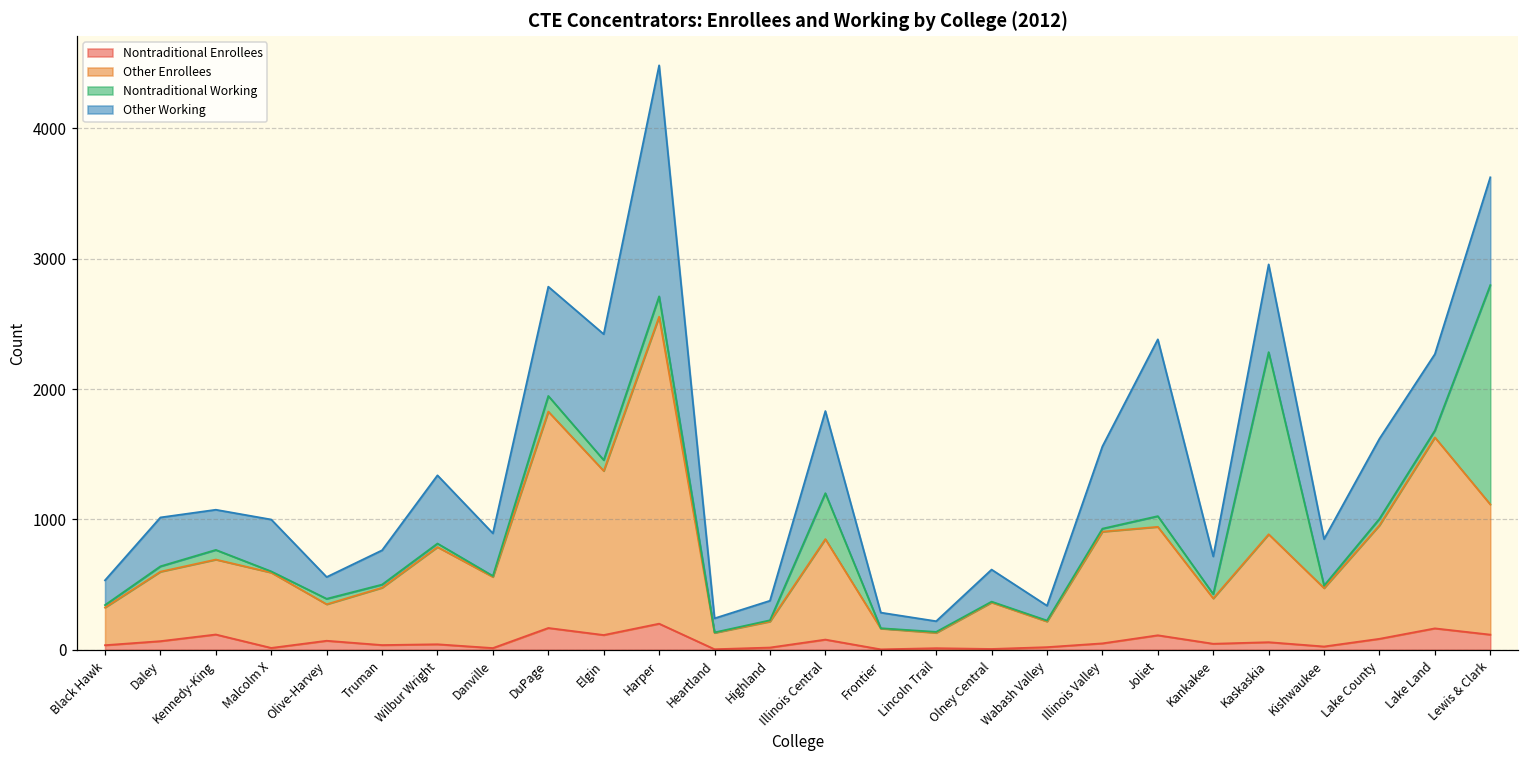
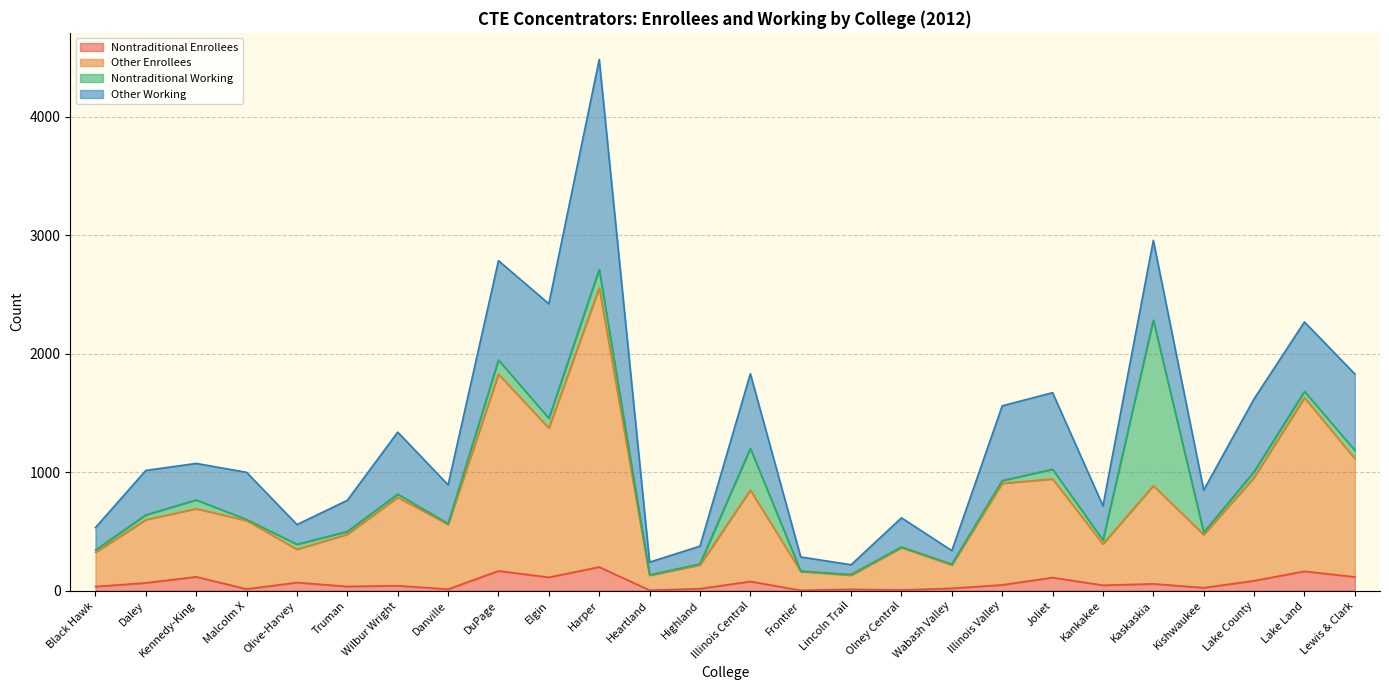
Other Working, Joliet: 1360 -> 650
Nontraditional Working, Lewis & Clark: 1680 -> 70
Other Working, Lewis & Clark: 830 -> 640
